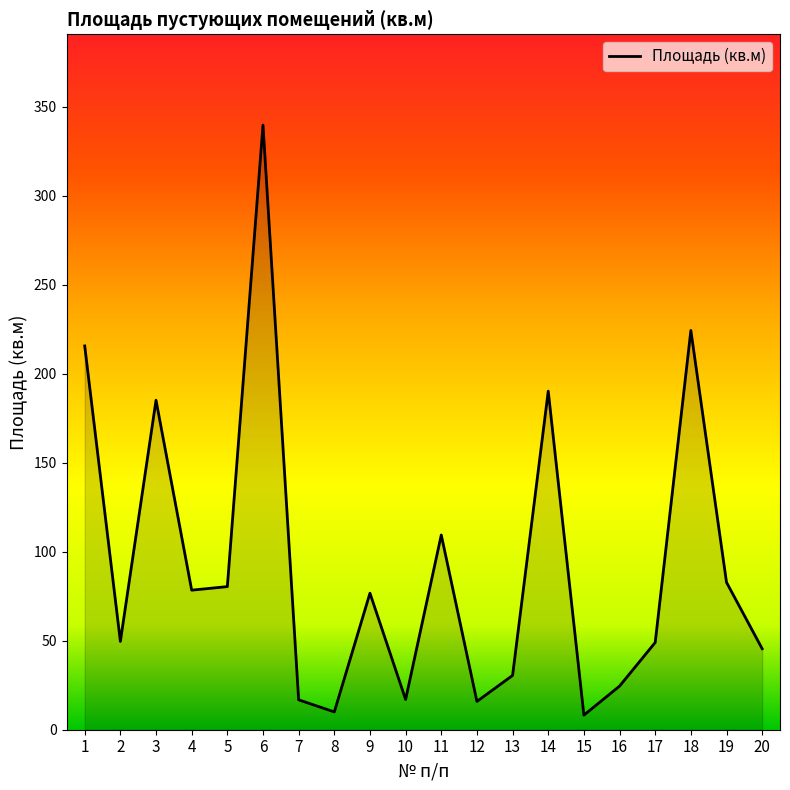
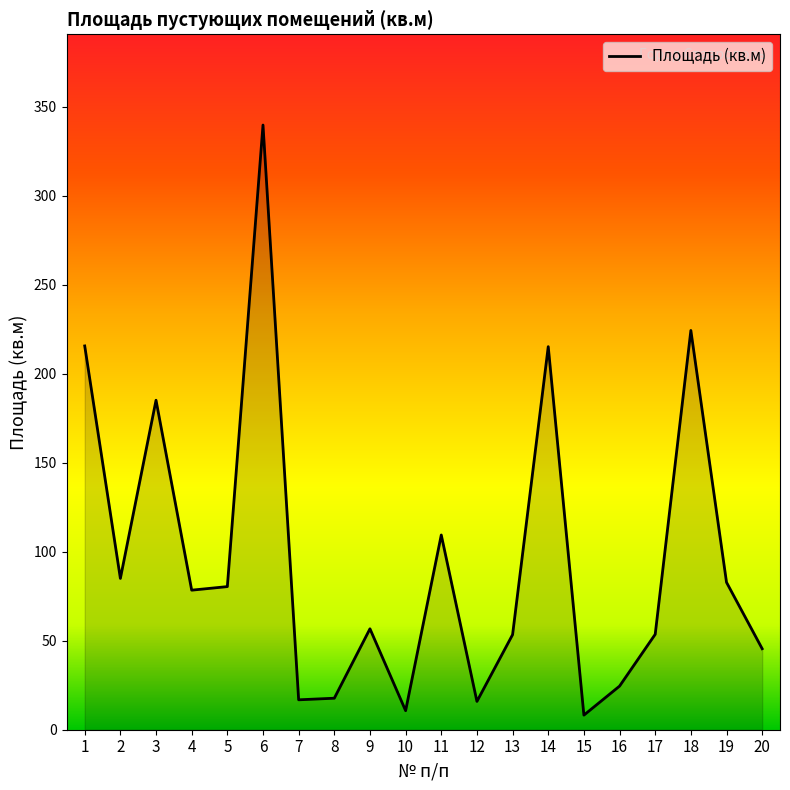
2: 50 -> 85
8: 10 -> 18
9: 77 -> 57
10: 17 -> 11
13: 31 -> 53
14: 190 -> 215
17: 49 -> 54
